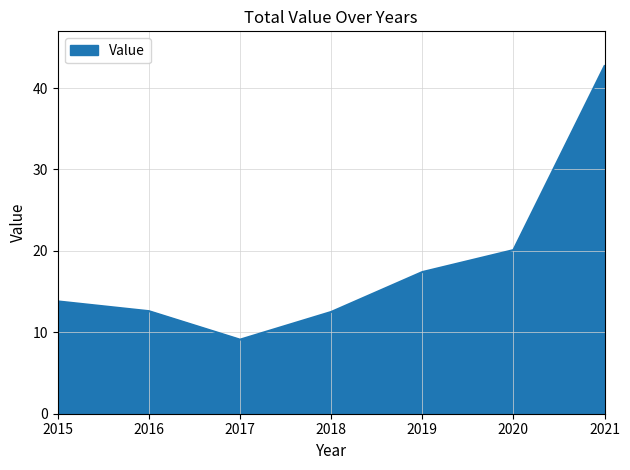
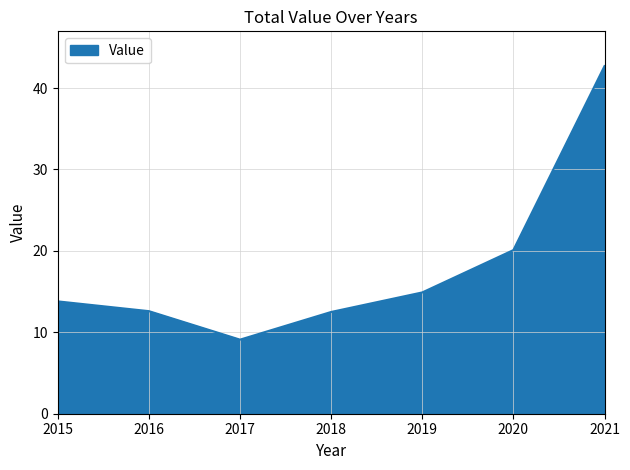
2019: 17 -> 15
